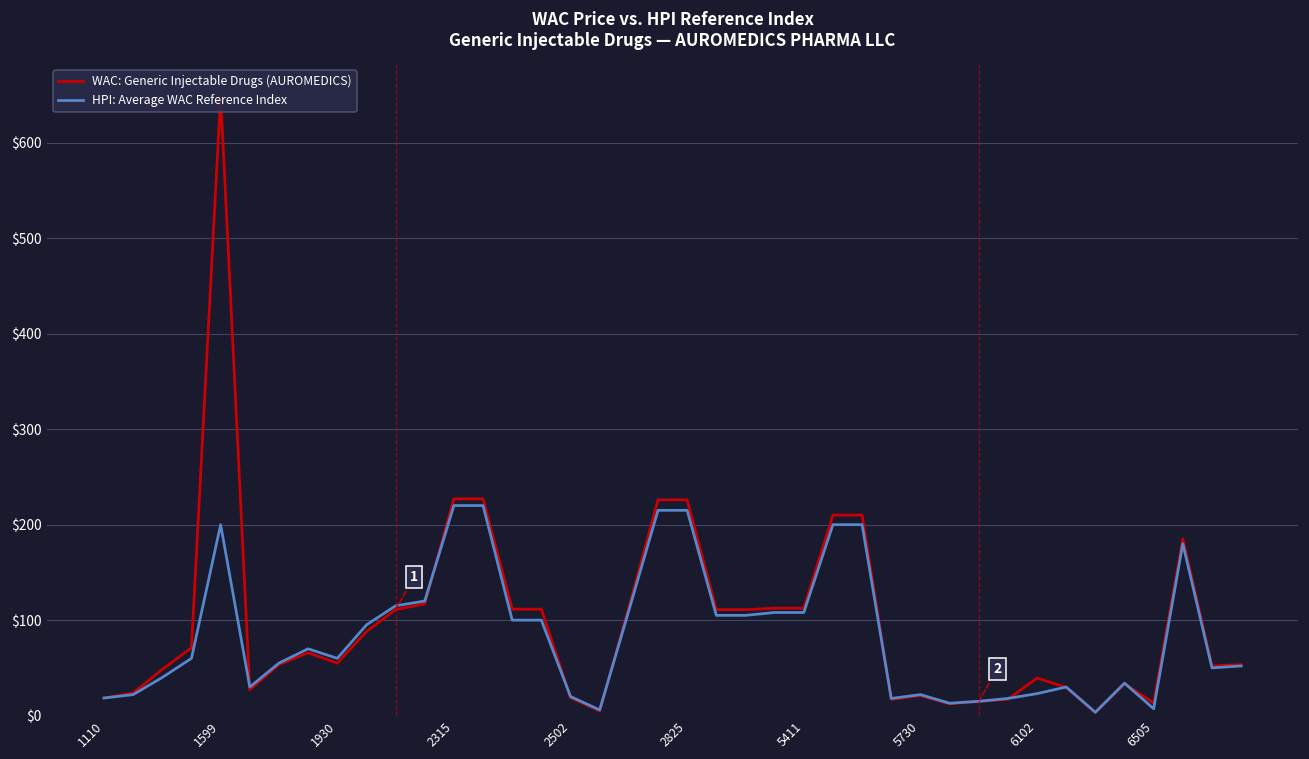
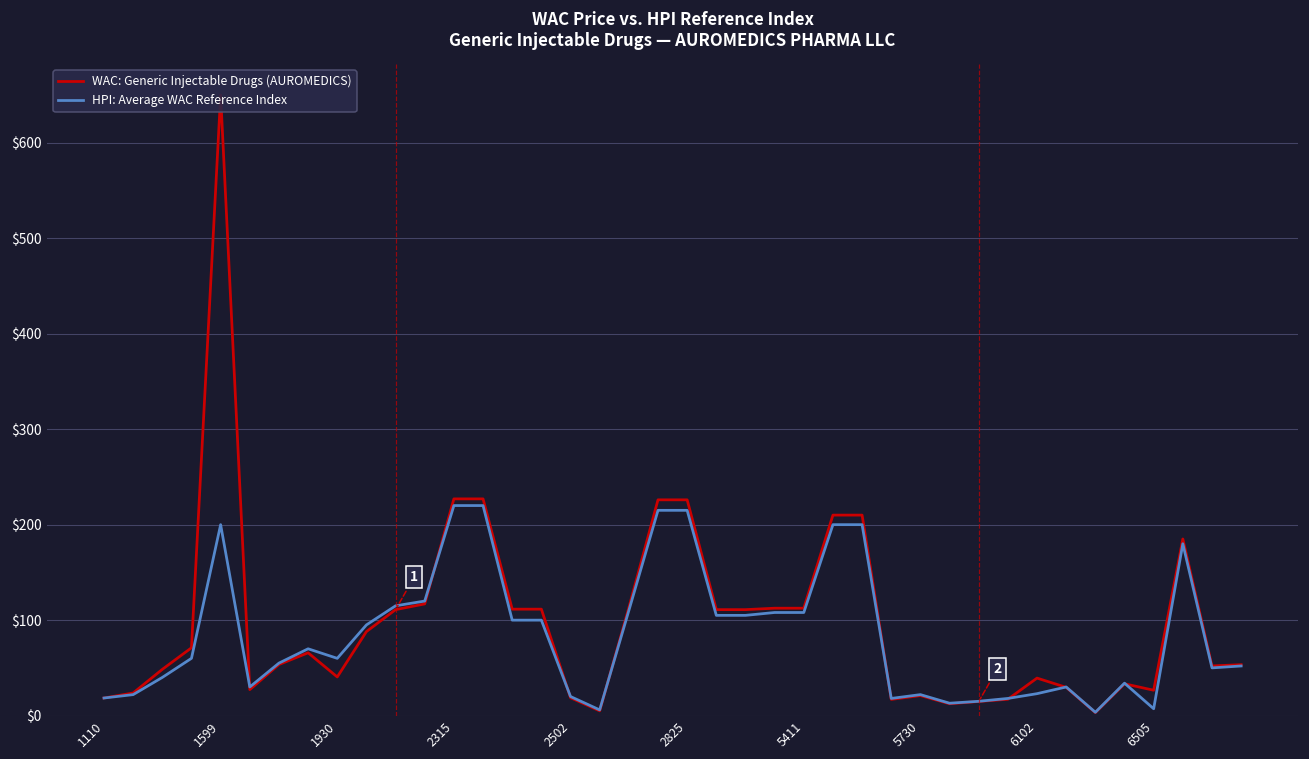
WAC: Generic Injectable Drugs (AUROMEDICS), 1930: $60 -> $40
WAC: Generic Injectable Drugs (AUROMEDICS), 6505: $10 -> $30
